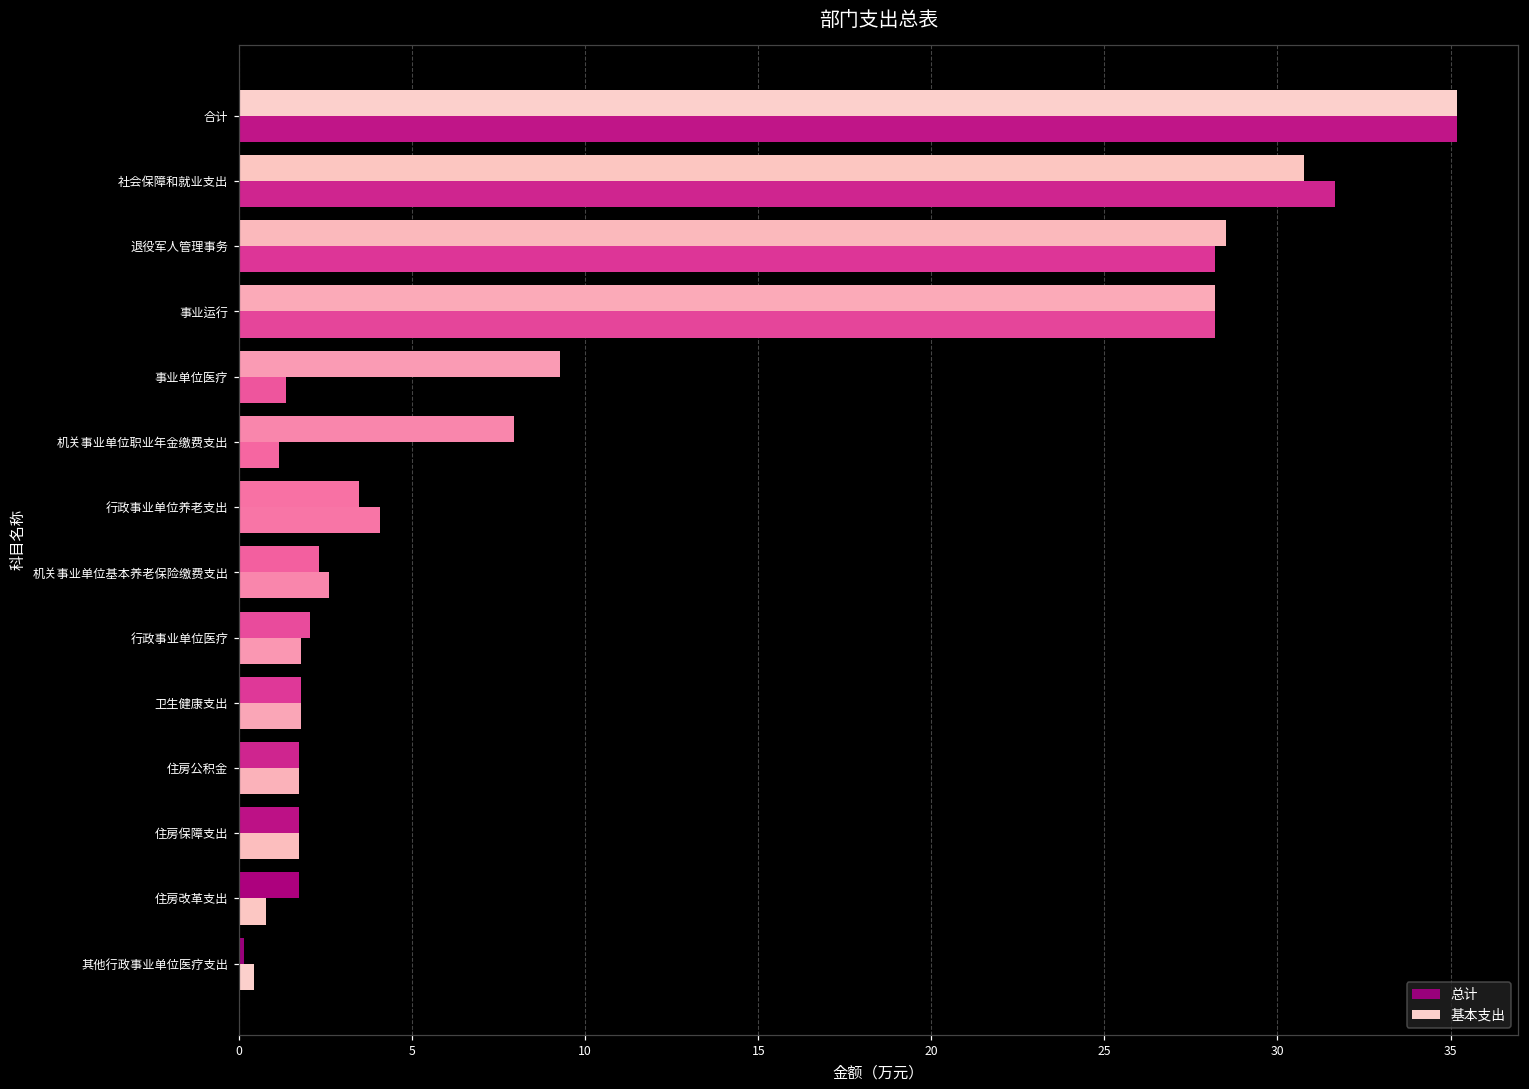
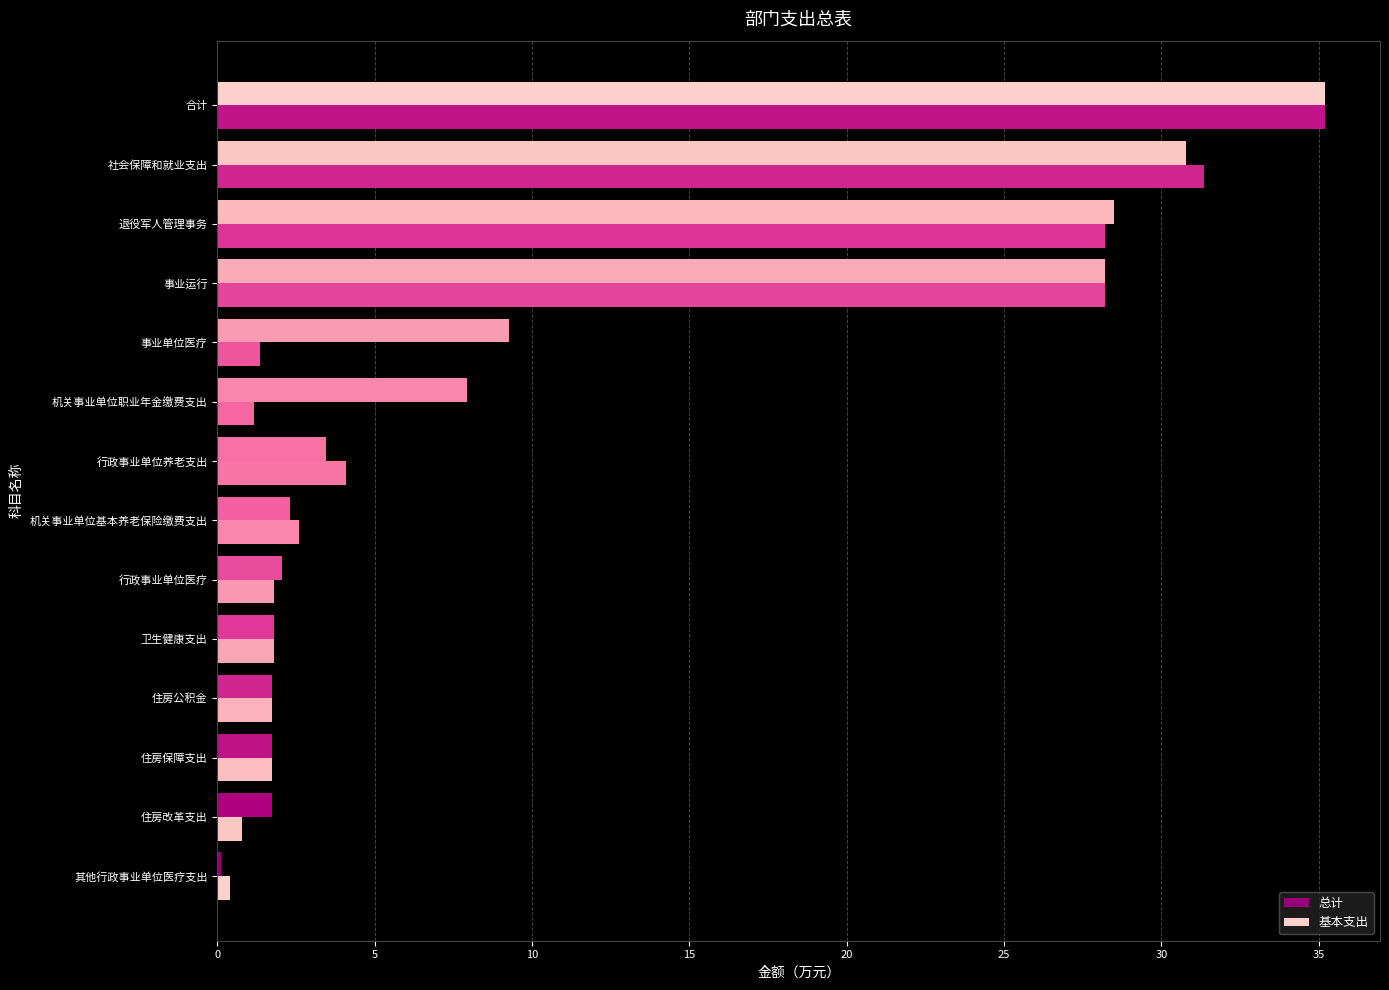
基本支出, 社会保障和就业支出: 31.7 -> 31.4
